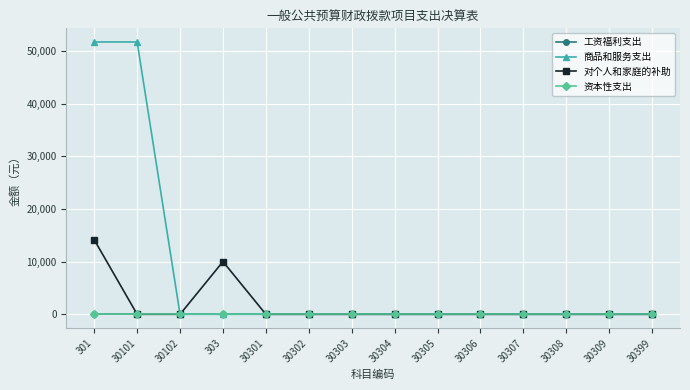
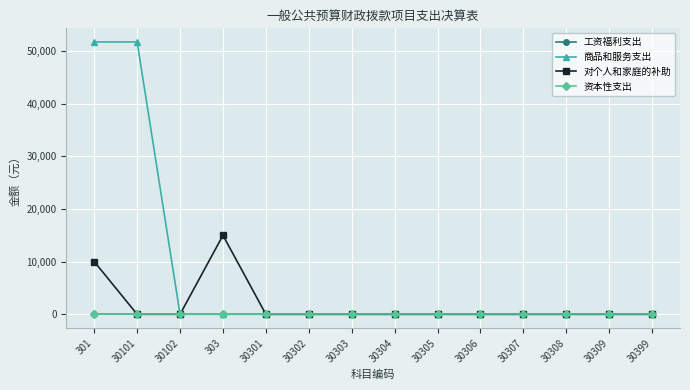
对个人和家庭的补助, 301: 14,000 -> 10,000
对个人和家庭的补助, 303: 10,000 -> 15,000
